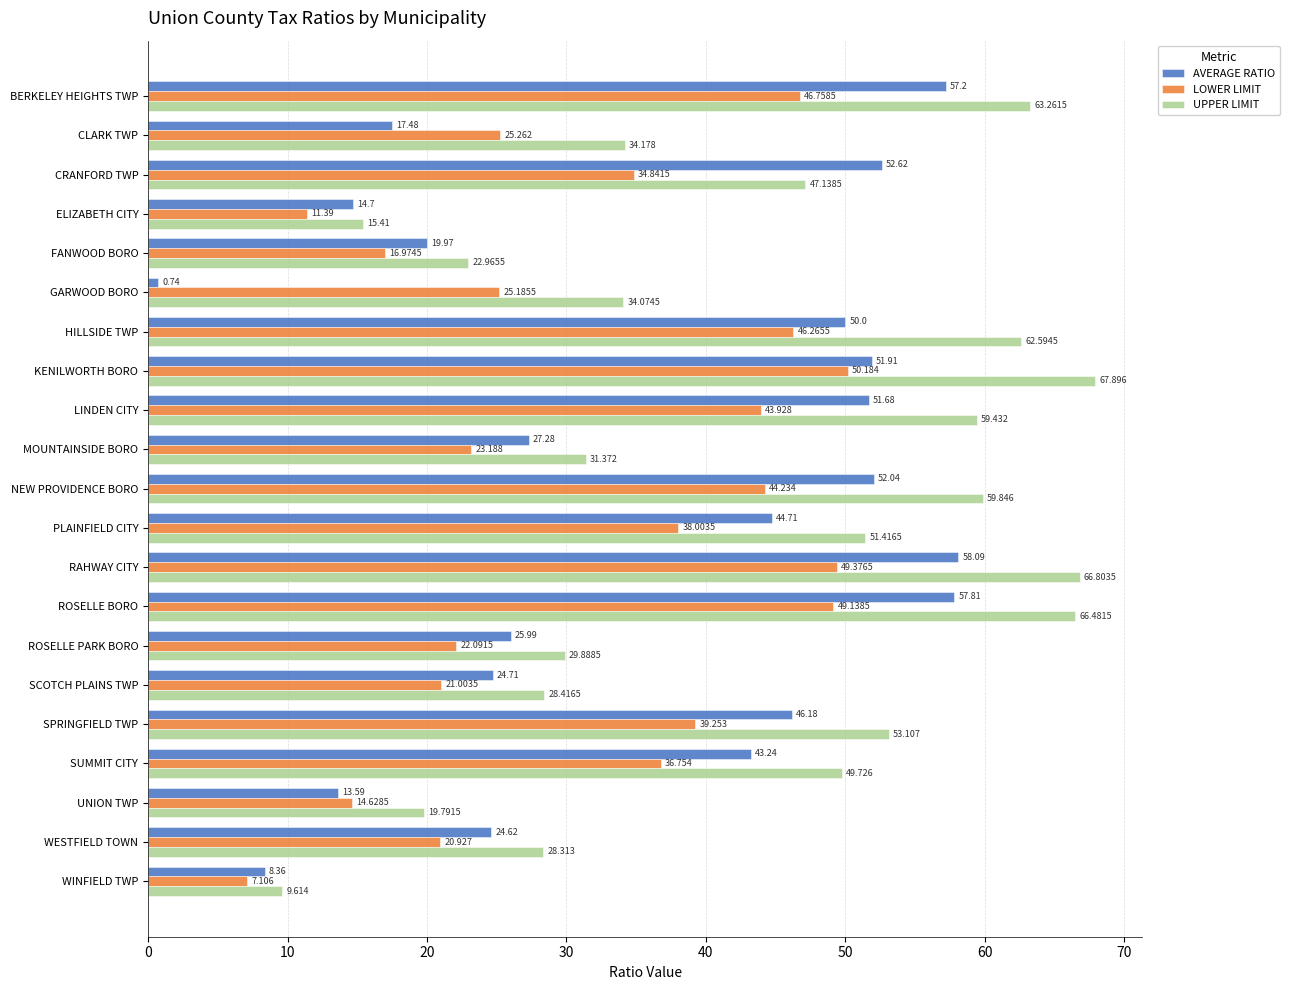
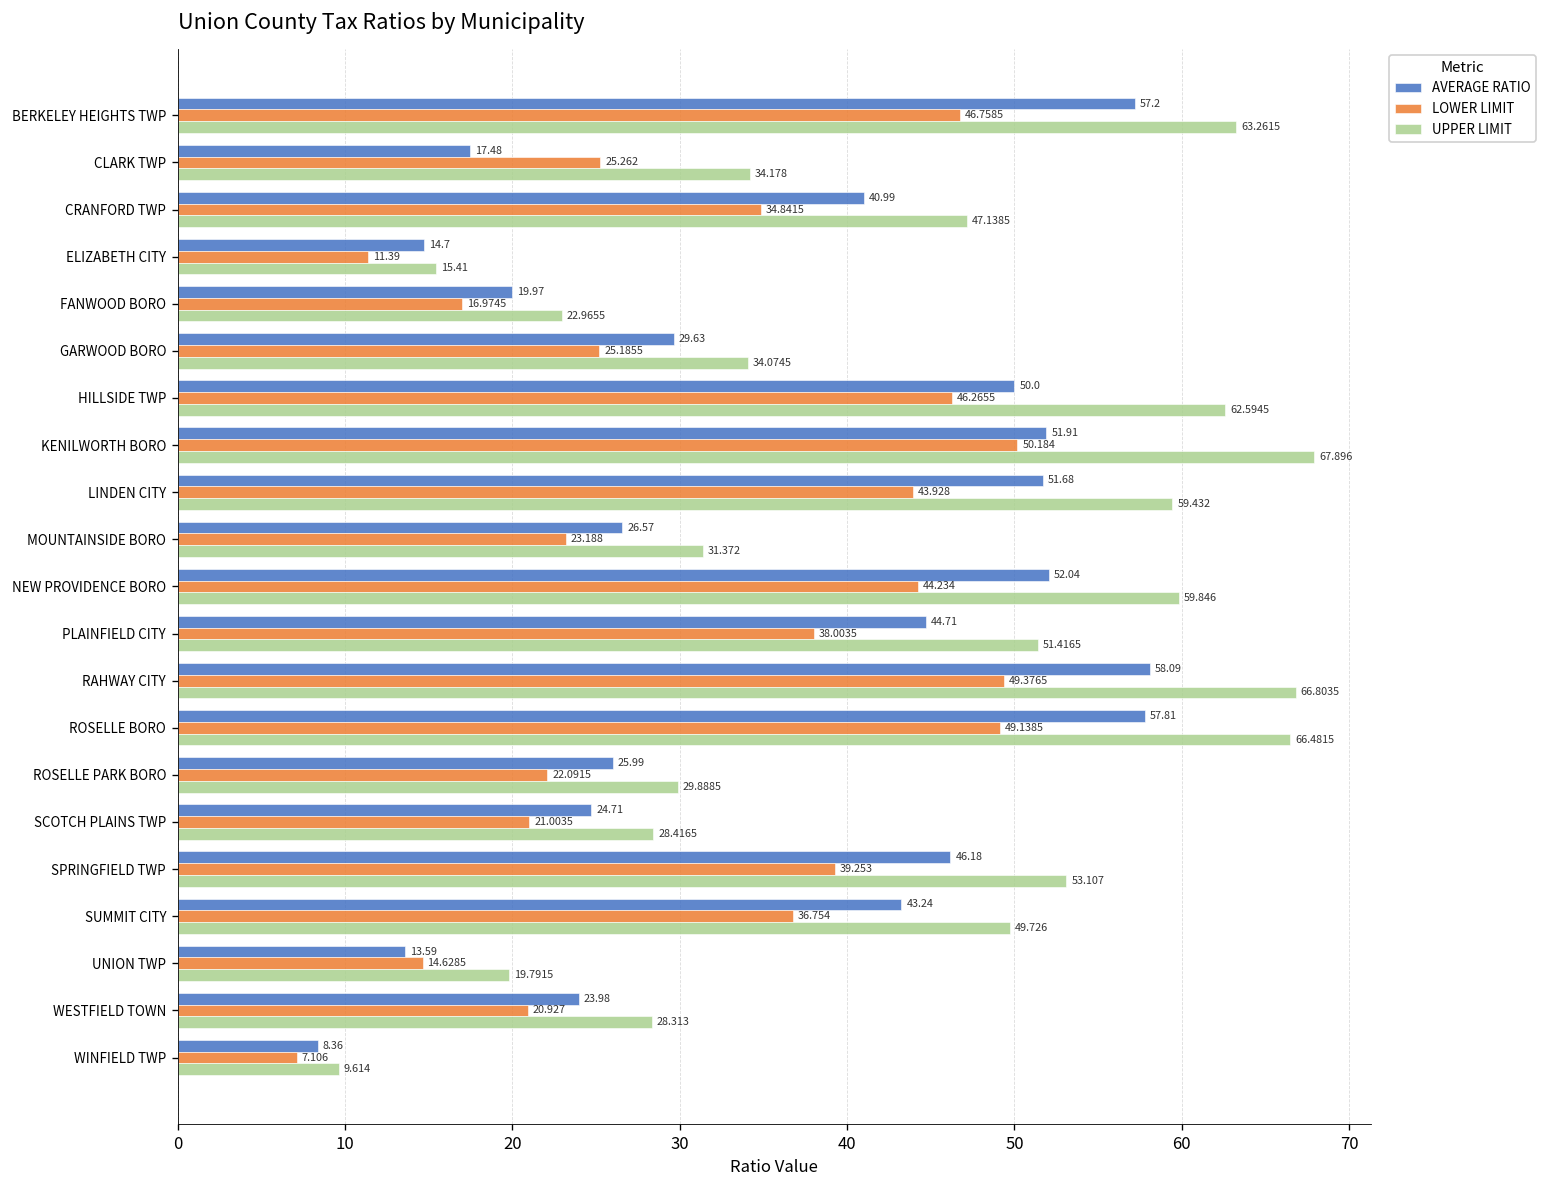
AVERAGE RATIO, CRANFORD TWP: 52.62 -> 40.99
AVERAGE RATIO, GARWOOD BORO: 0.74 -> 29.63
AVERAGE RATIO, MOUNTAINSIDE BORO: 27.28 -> 26.57
AVERAGE RATIO, WESTFIELD TOWN: 24.62 -> 23.98
